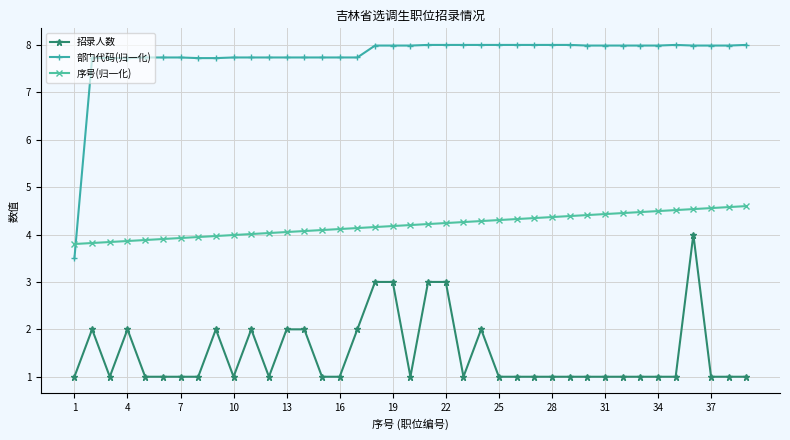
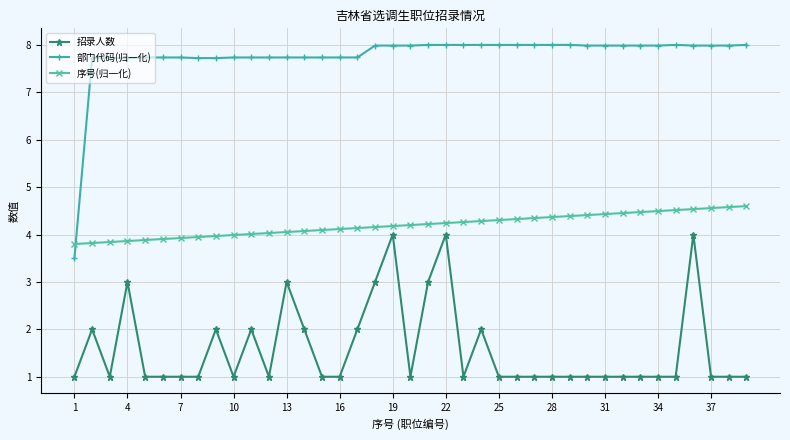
招录人数, 4: 2 -> 3
招录人数, 13: 2 -> 3
招录人数, 19: 3 -> 4
招录人数, 22: 3 -> 4
